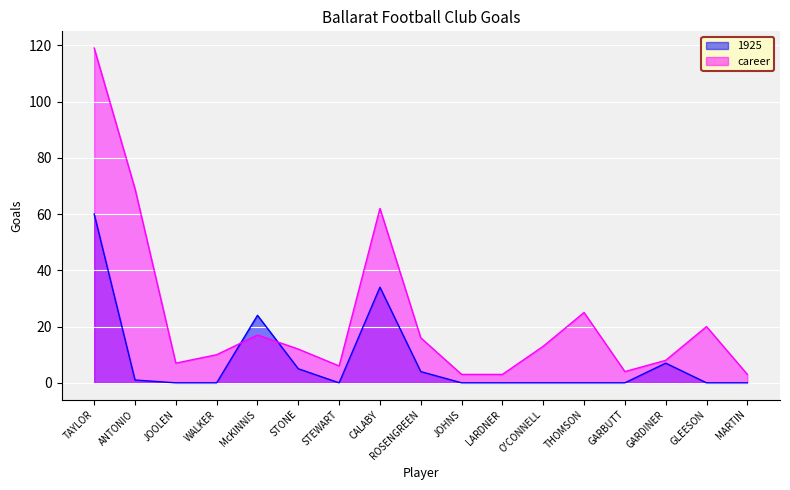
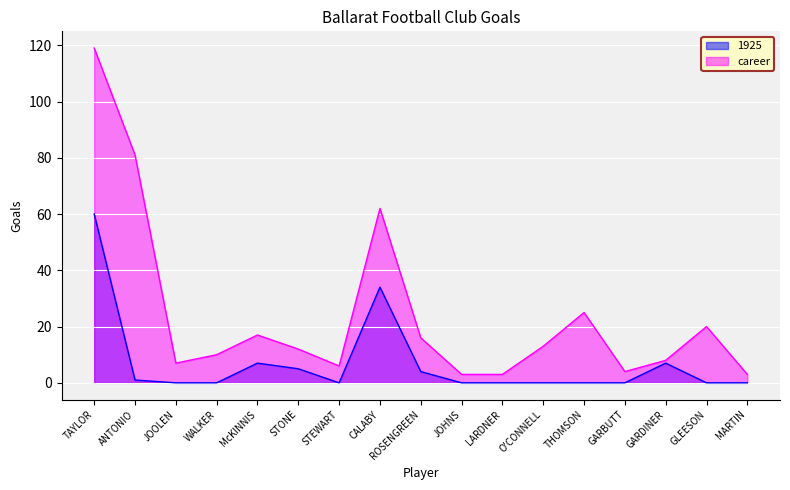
career, ANTONIO: 69 -> 81
1925, McKINNIS: 24 -> 7
